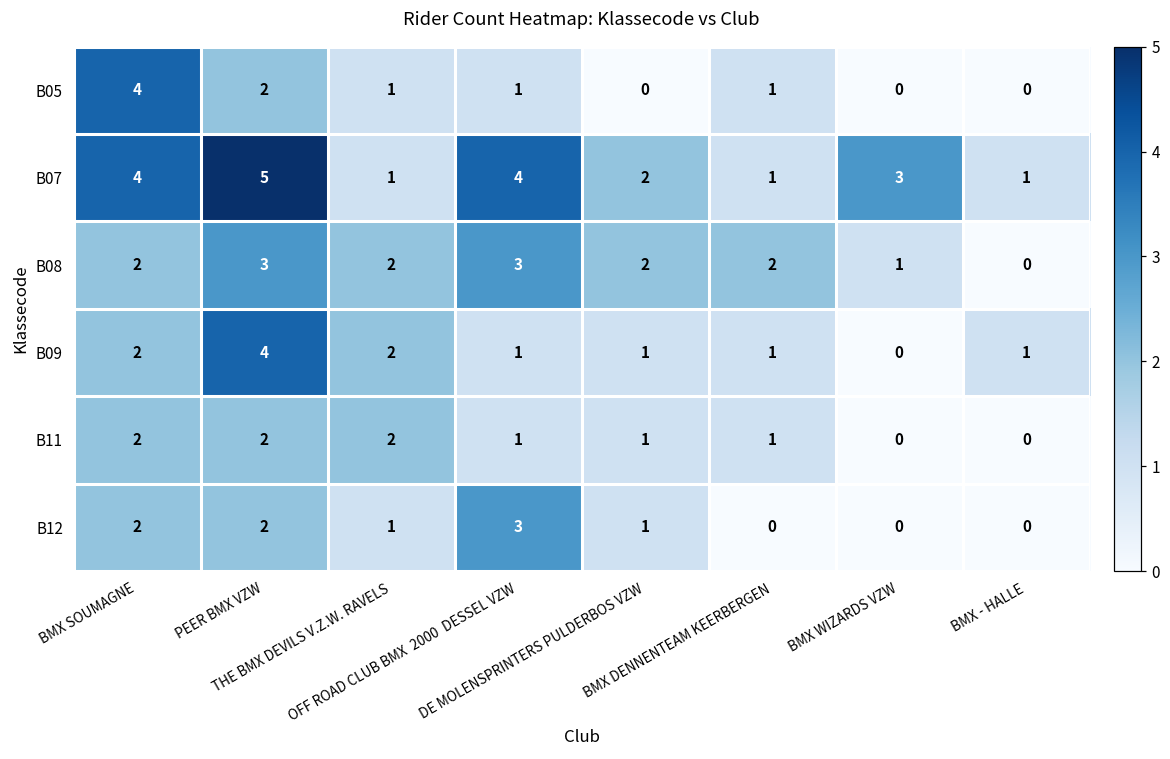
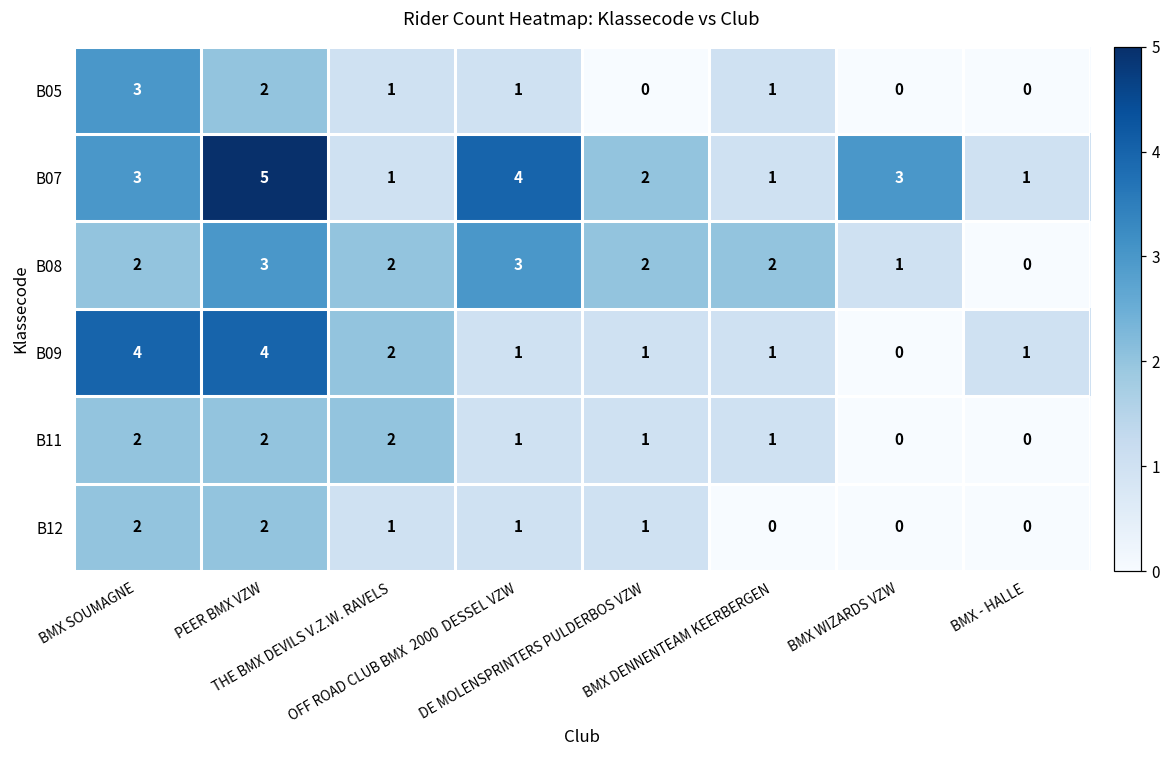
B05, BMX SOUMAGNE: 4 -> 3
B07, BMX SOUMAGNE: 4 -> 3
B09, BMX SOUMAGNE: 2 -> 4
B12, OFF ROAD CLUB BMX 2000 DESSEL VZW: 3 -> 1
